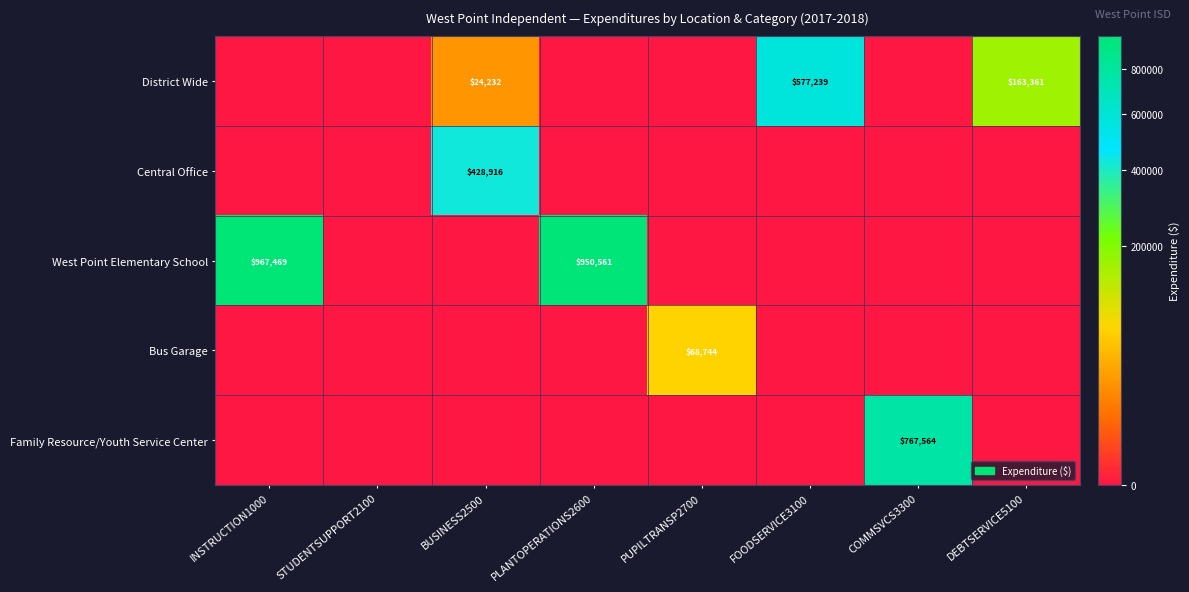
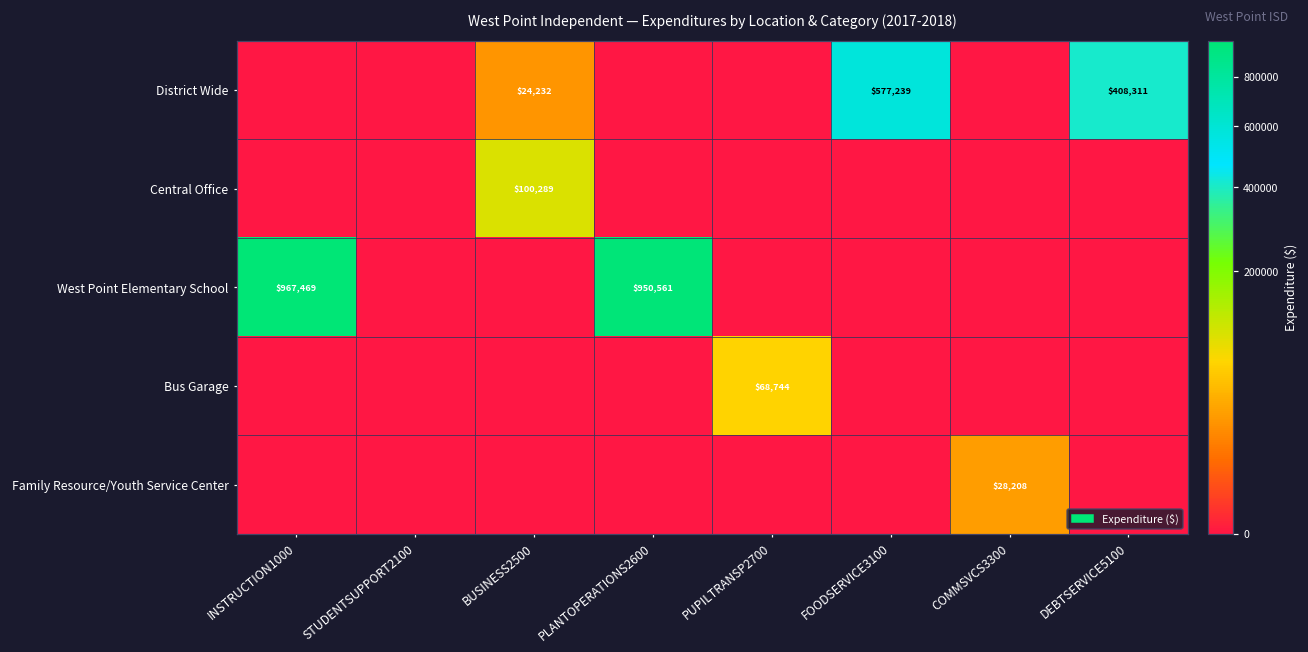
District Wide, DEBTSERVICE5100: $163,361 -> $408,311
Central Office, BUSINESS2500: $428,916 -> $100,289
Family Resource/Youth Service Center, COMMSVCS3300: $767,564 -> $28,208
